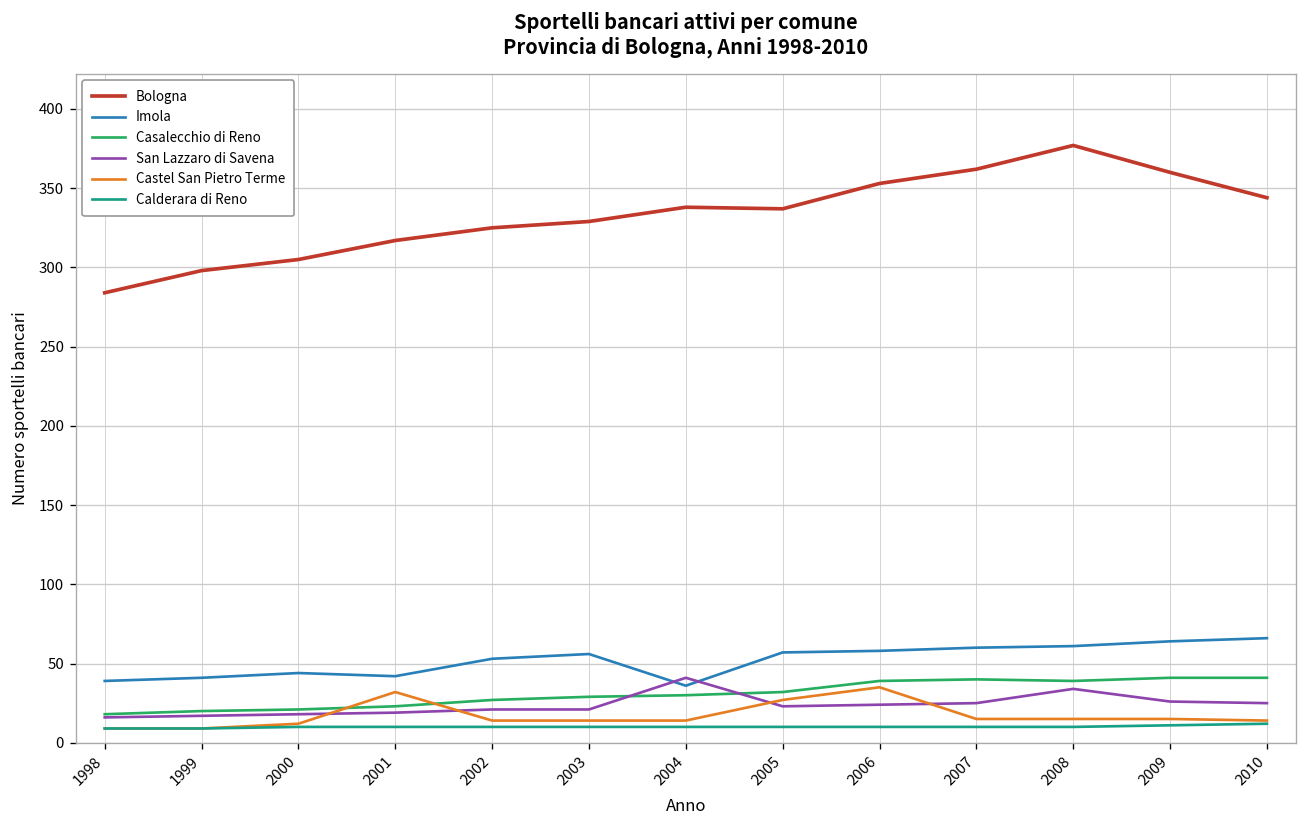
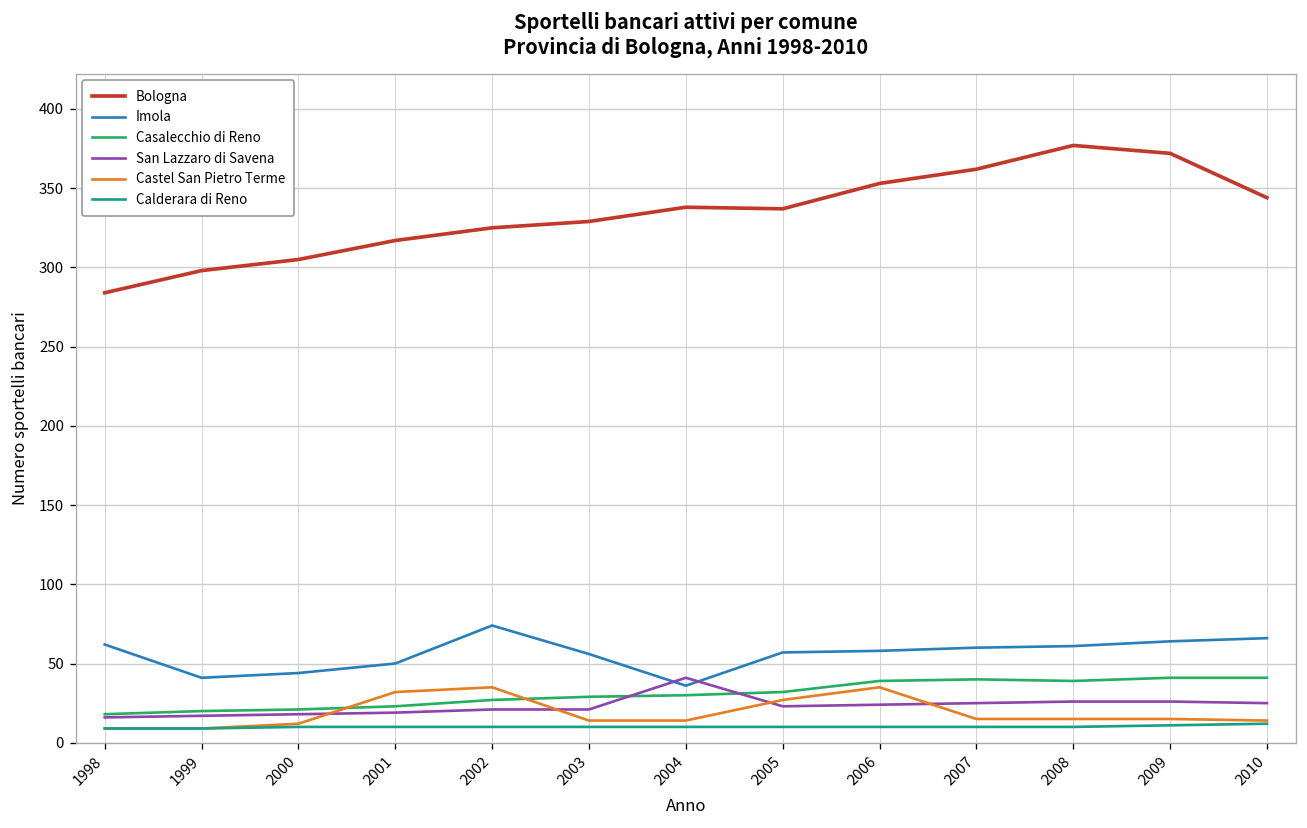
Imola, 1998: 39 -> 62
Imola, 2001: 42 -> 50
Imola, 2002: 53 -> 74
Castel San Pietro Terme, 2002: 14 -> 35
San Lazzaro di Savena, 2008: 34 -> 26
Bologna, 2009: 360 -> 372
